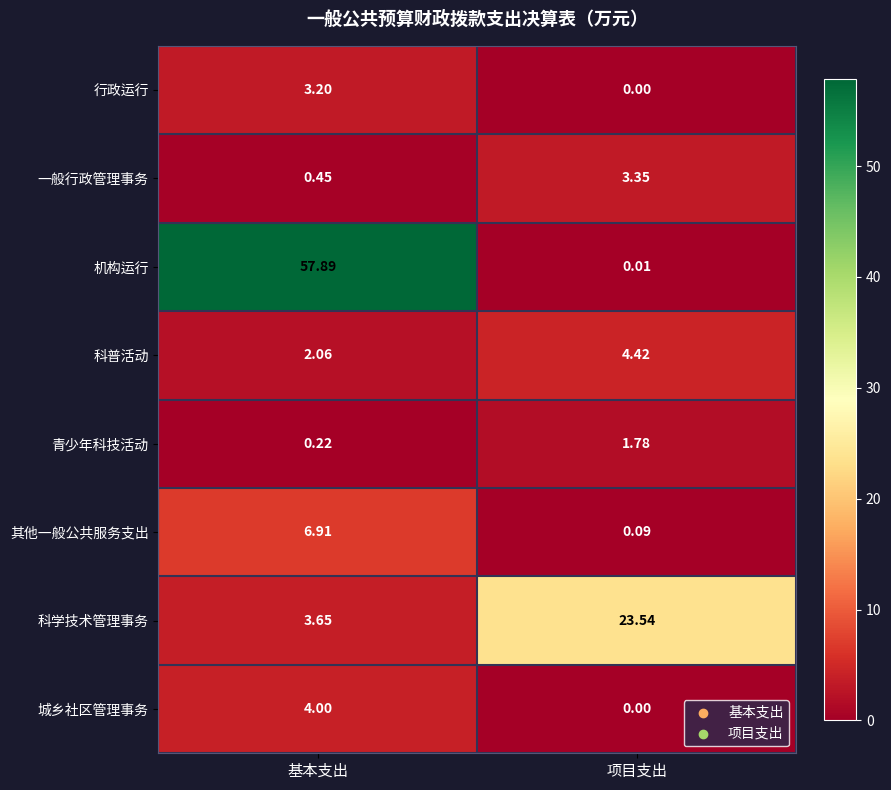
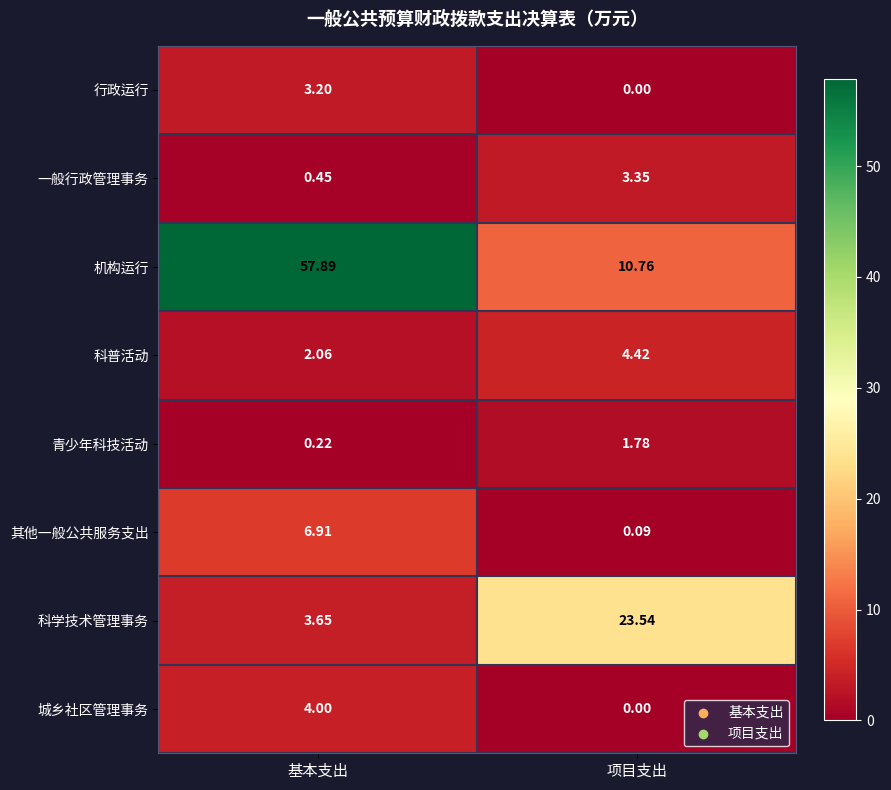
机构运行, 项目支出: 0.01 -> 10.76
